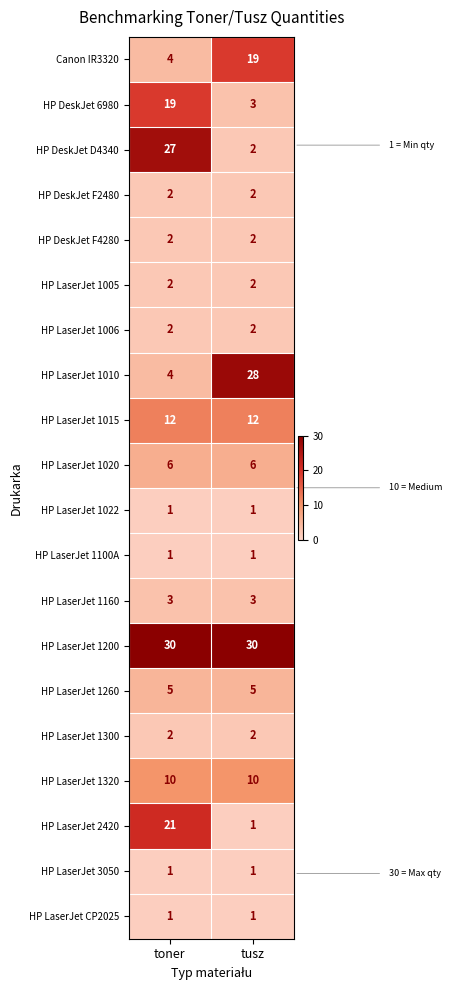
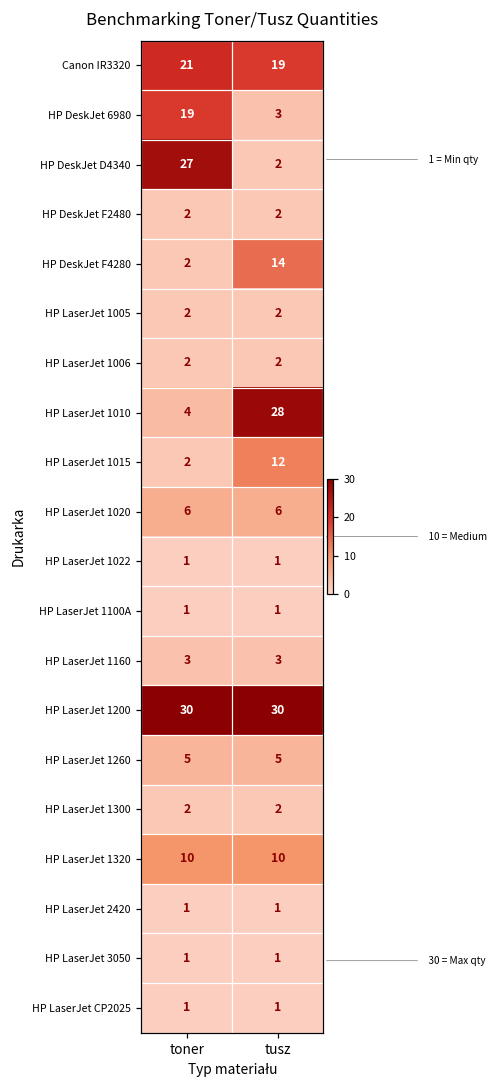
Canon IR3320, toner: 4 -> 21
HP DeskJet F4280, tusz: 2 -> 14
HP LaserJet 1015, toner: 12 -> 2
HP LaserJet 2420, toner: 21 -> 1
